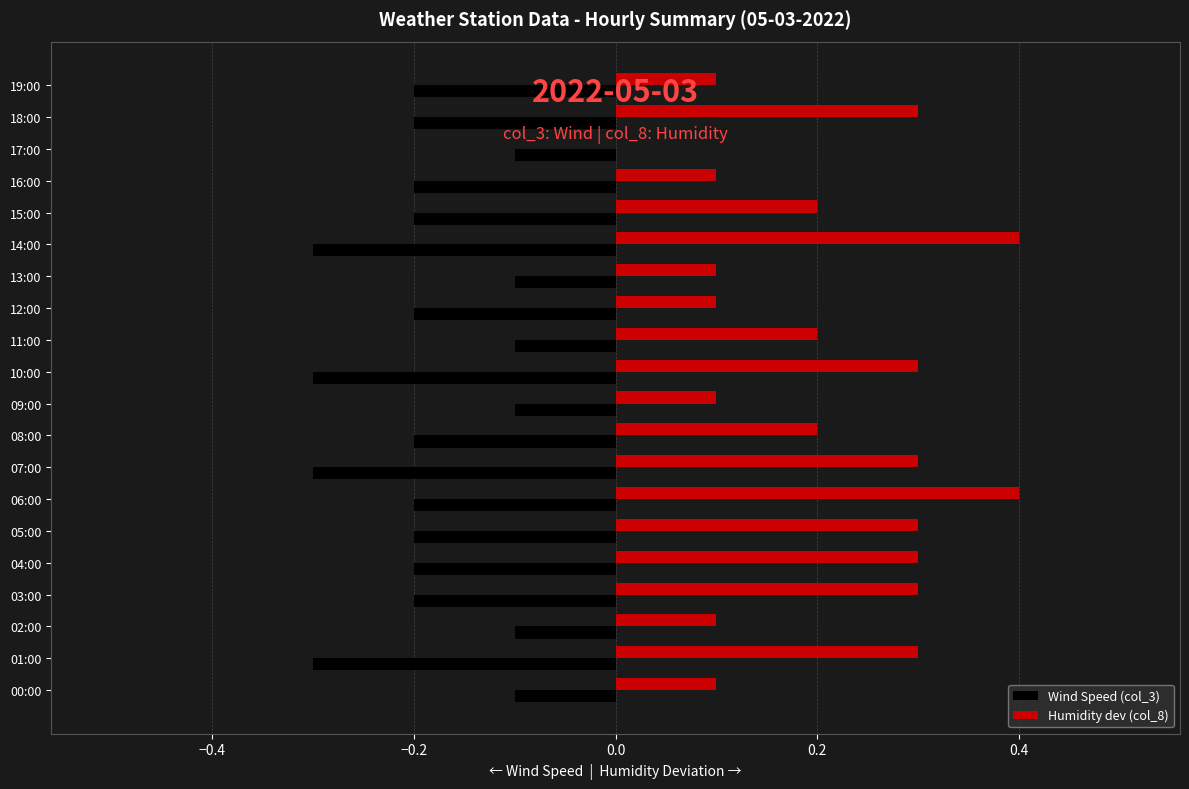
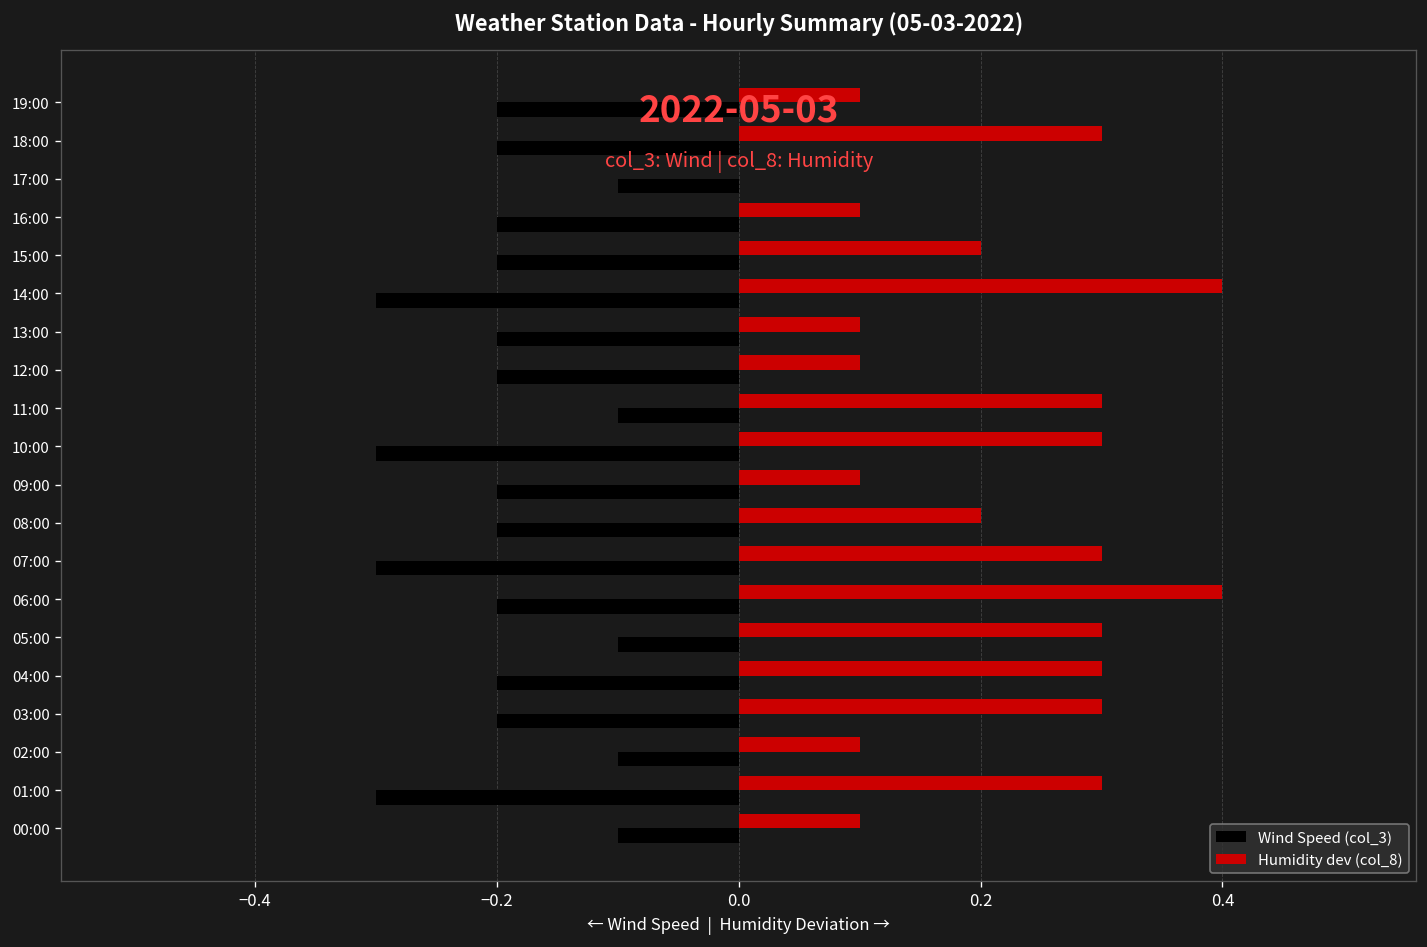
Wind Speed (col_3), 13:00: -0.100 -> -0.200
Humidity dev (col_8), 11:00: 0.200 -> 0.300
Wind Speed (col_3), 09:00: -0.100 -> -0.200
Wind Speed (col_3), 05:00: -0.200 -> -0.100
